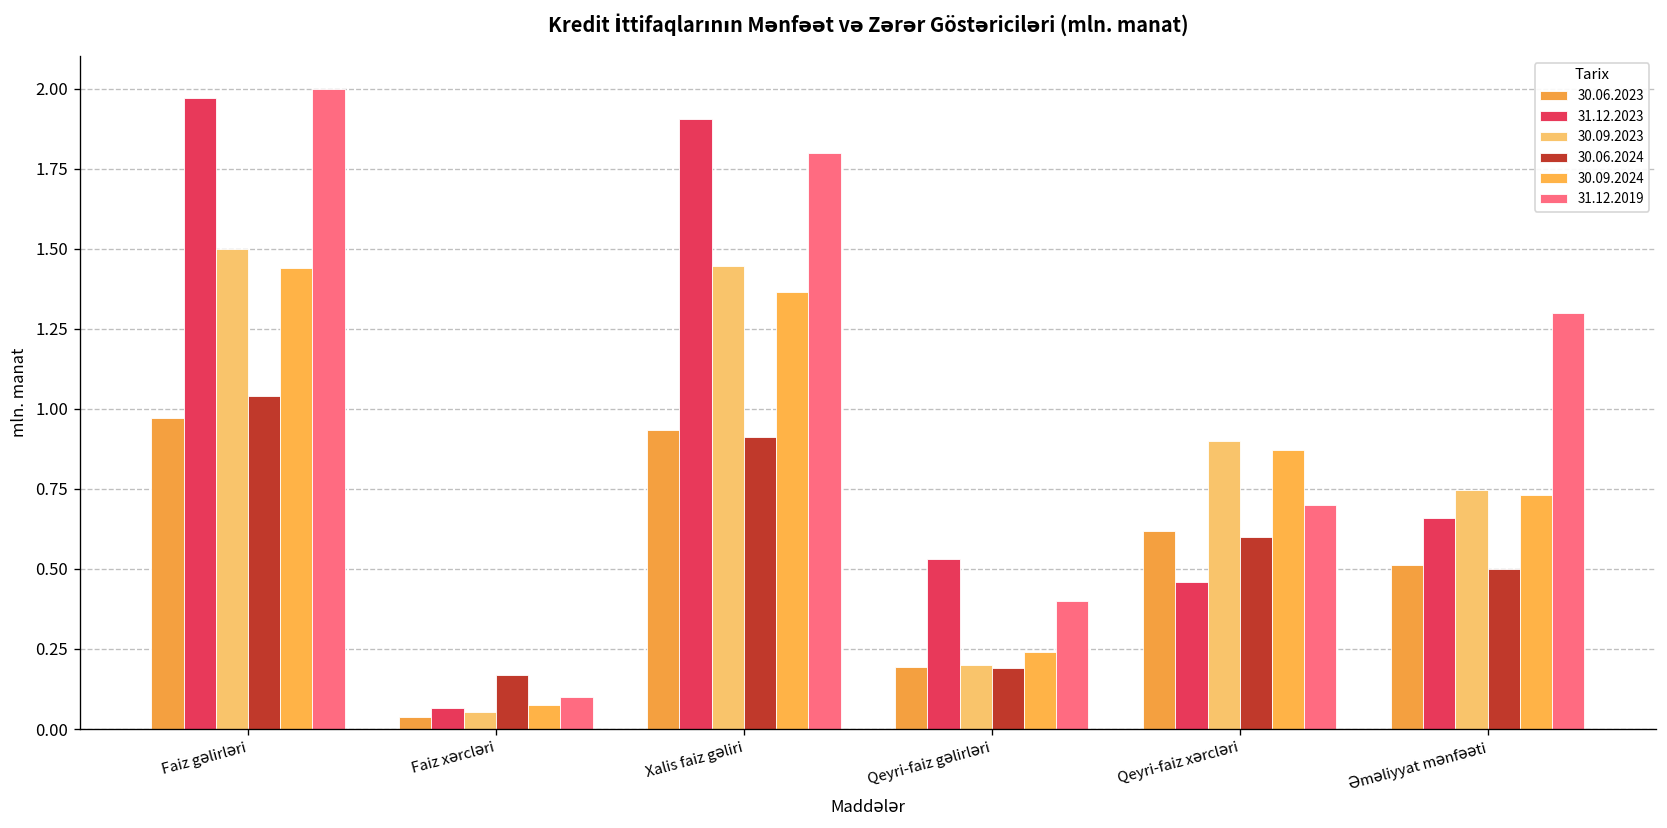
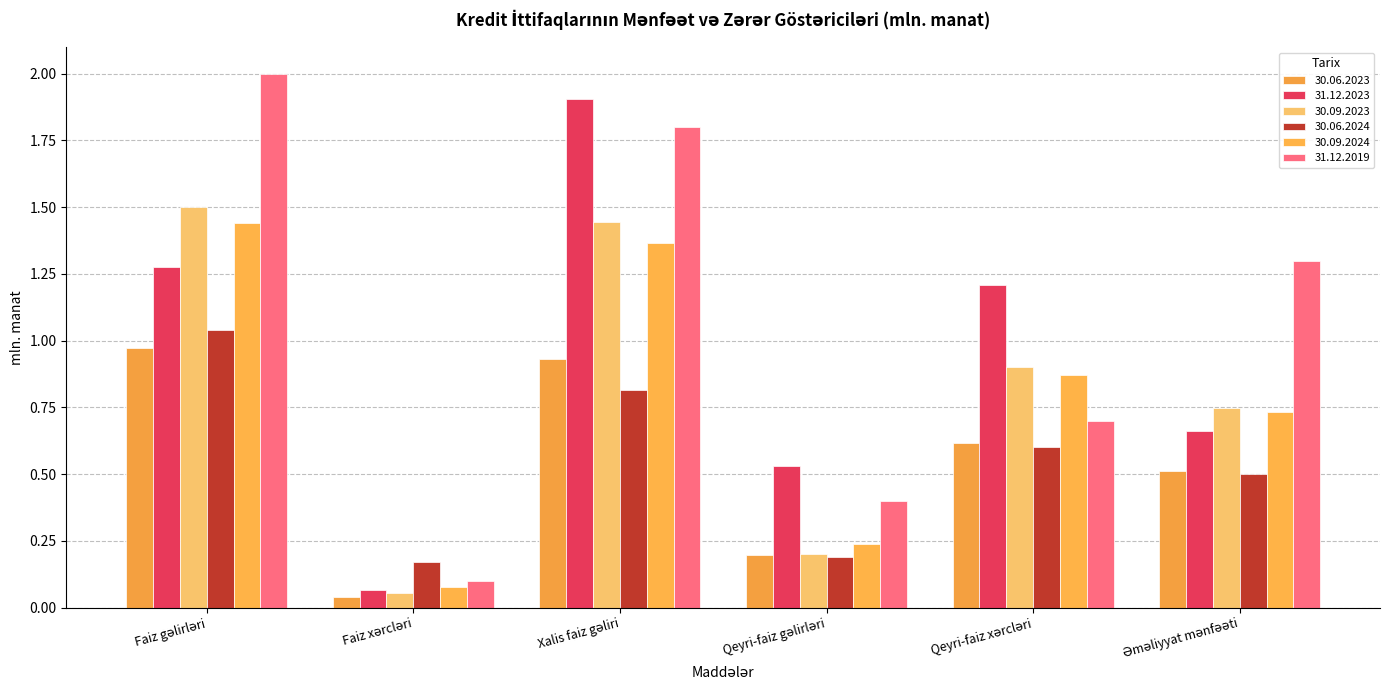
31.12.2023, Faiz gəlirləri: 1.97 -> 1.28
30.06.2024, Xalis faiz gəliri: 0.91 -> 0.82
31.12.2023, Qeyri-faiz xərcləri: 0.46 -> 1.21
